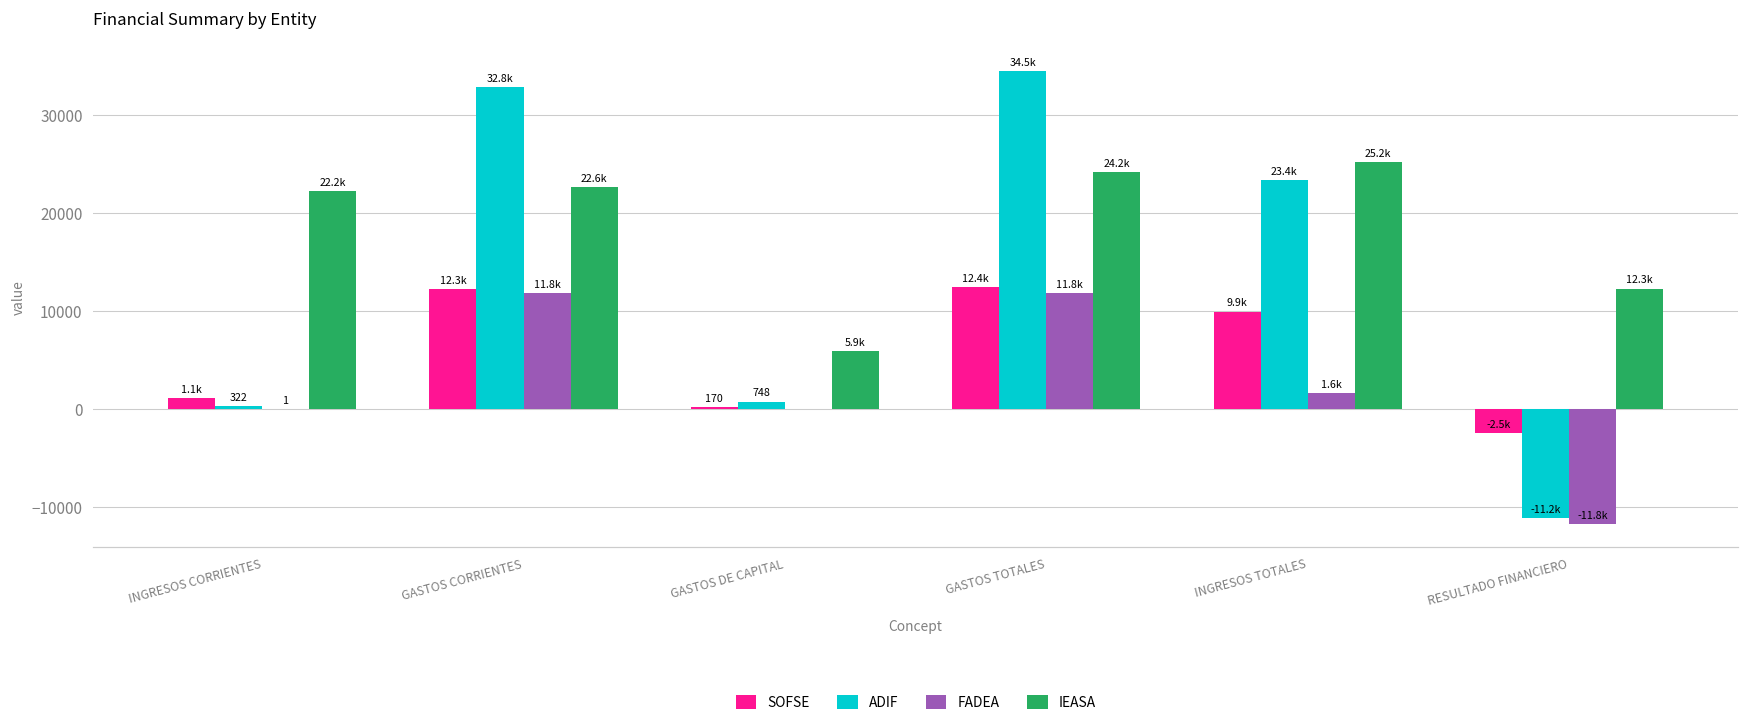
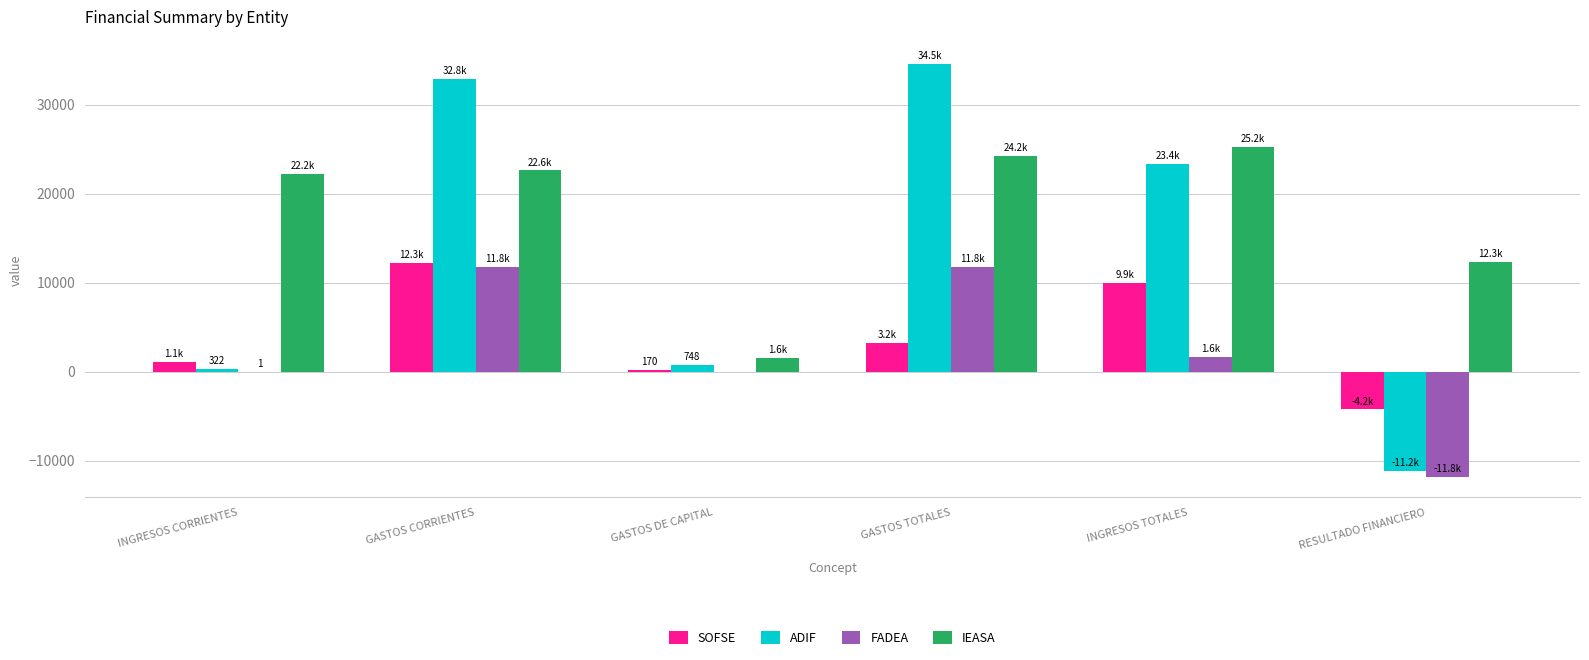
IEASA, GASTOS DE CAPITAL: 5.9k -> 1.6k
SOFSE, GASTOS TOTALES: 12.4k -> 3.2k
SOFSE, RESULTADO FINANCIERO: -2.5k -> -4.2k
